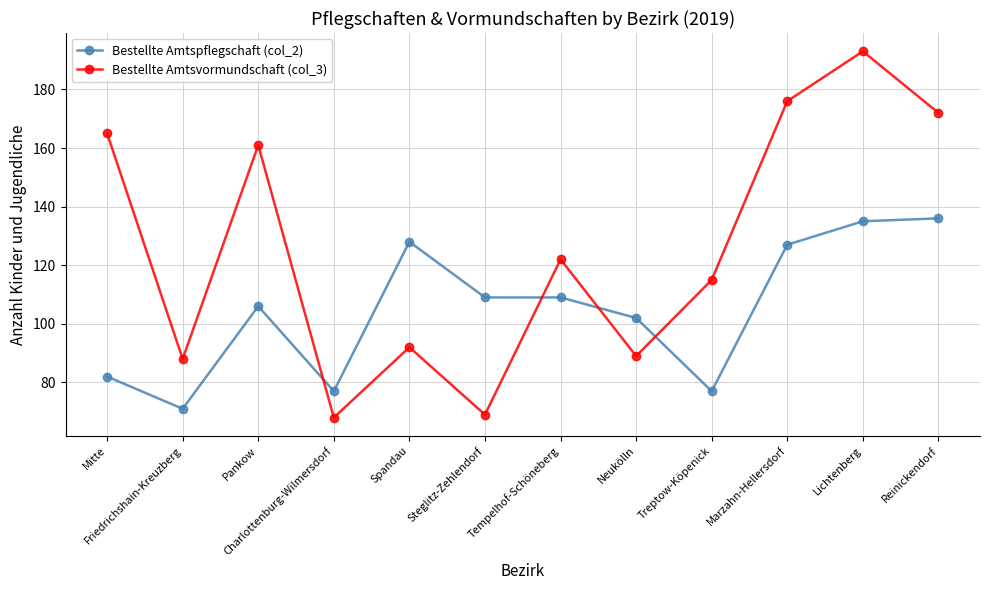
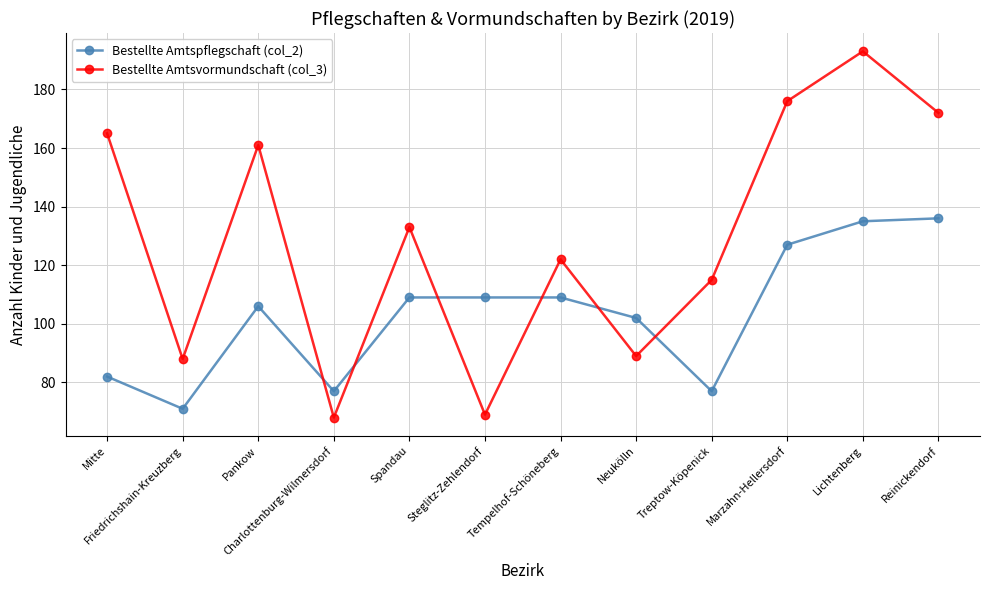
Bestellte Amtspflegschaft (col_2), Spandau: 128 -> 109
Bestellte Amtsvormundschaft (col_3), Spandau: 92 -> 133
